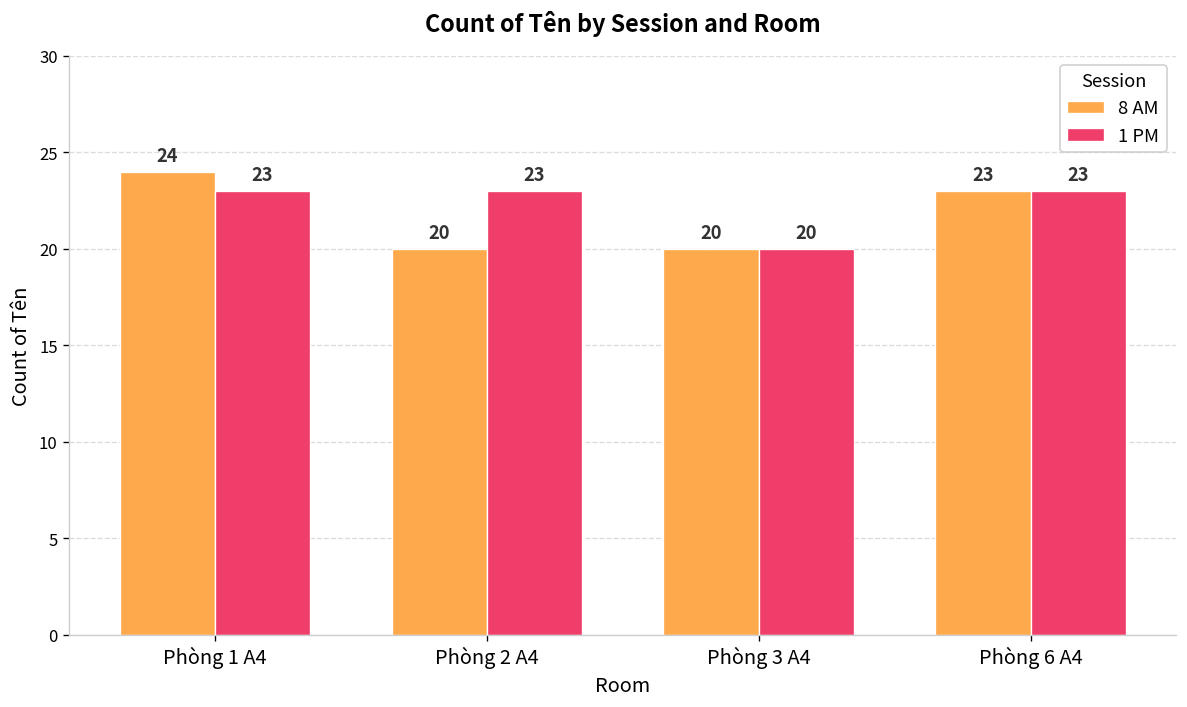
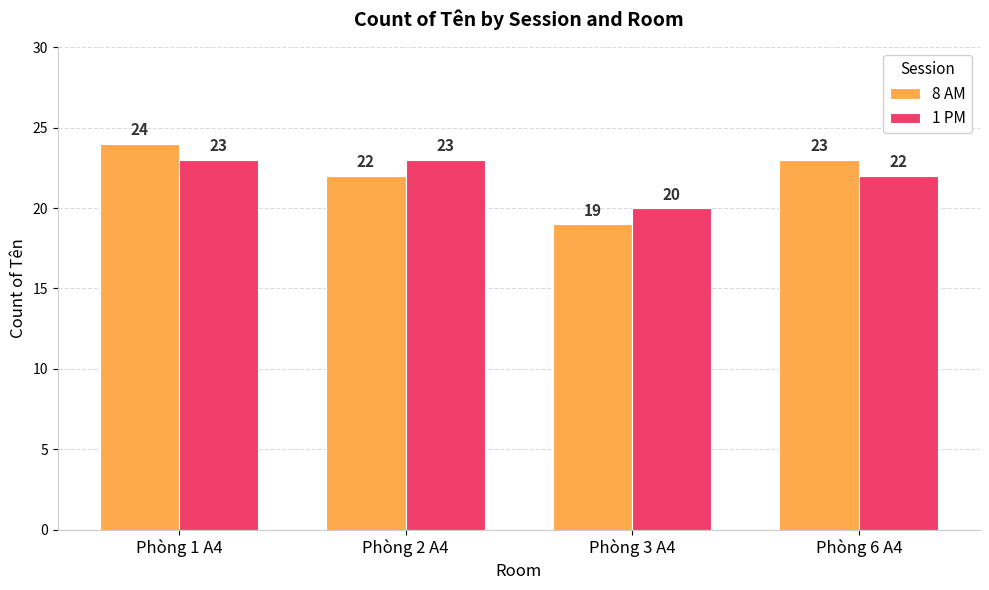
8 AM, Phòng 2 A4: 20 -> 22
8 AM, Phòng 3 A4: 20 -> 19
1 PM, Phòng 6 A4: 23 -> 22
